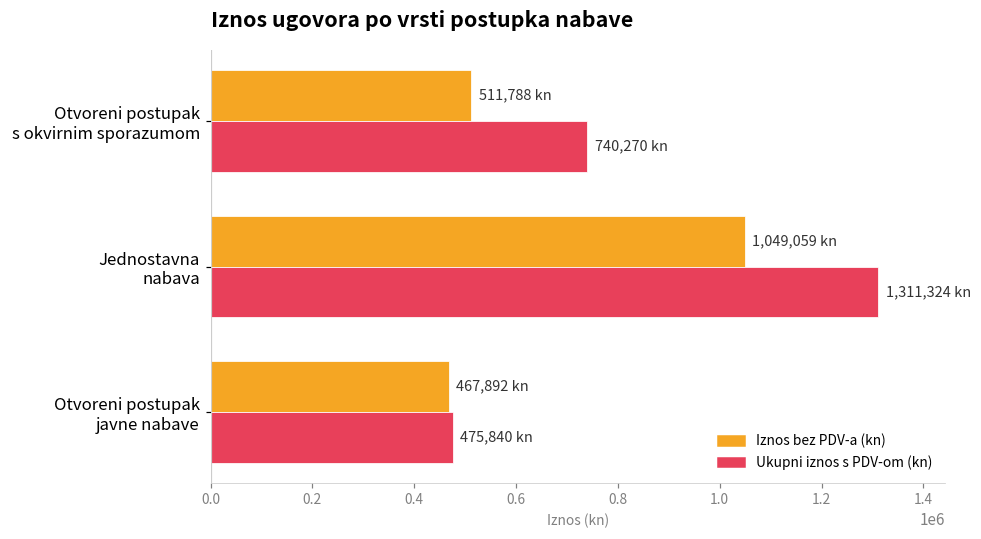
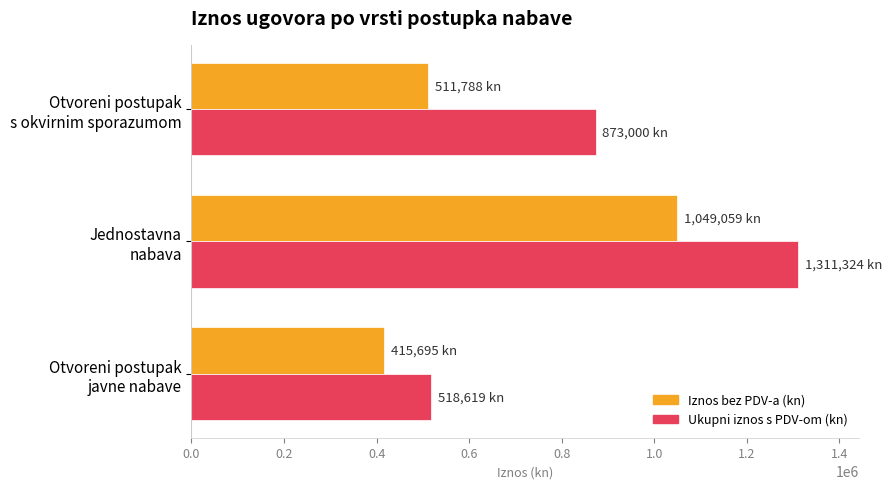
Ukupni iznos s PDV-om (kn), Otvoreni postupak s okvirnim sporazumom: 740,270 -> 873,000
Iznos bez PDV-a (kn), Otvoreni postupak javne nabave: 467,892 -> 415,695
Ukupni iznos s PDV-om (kn), Otvoreni postupak javne nabave: 475,840 -> 518,619
